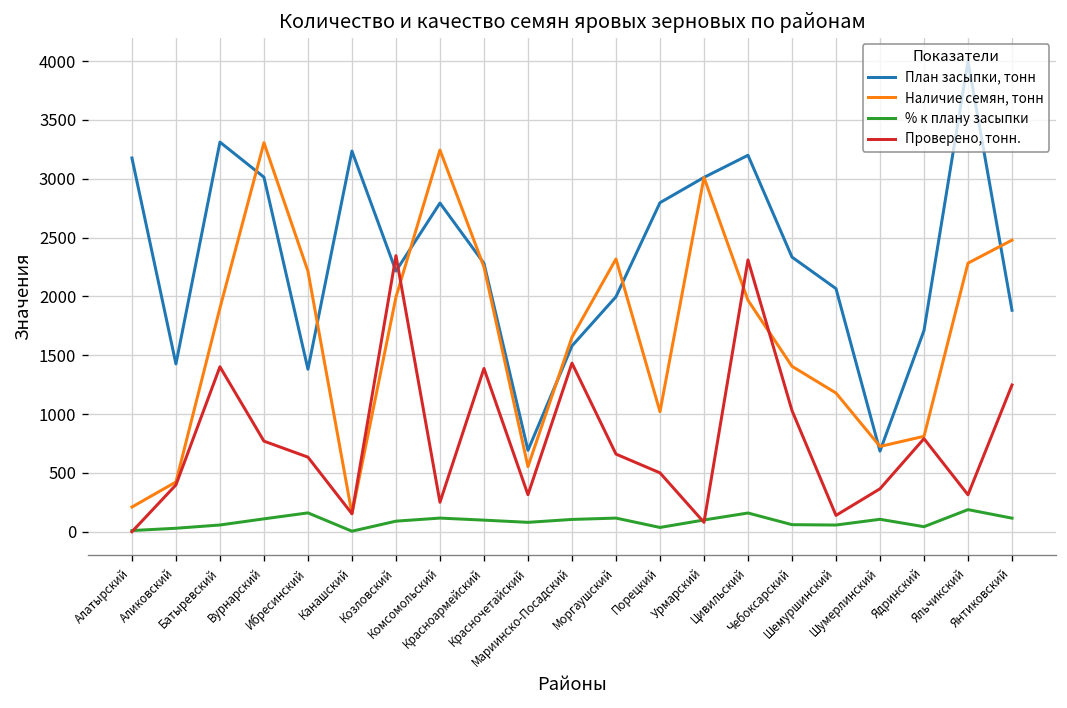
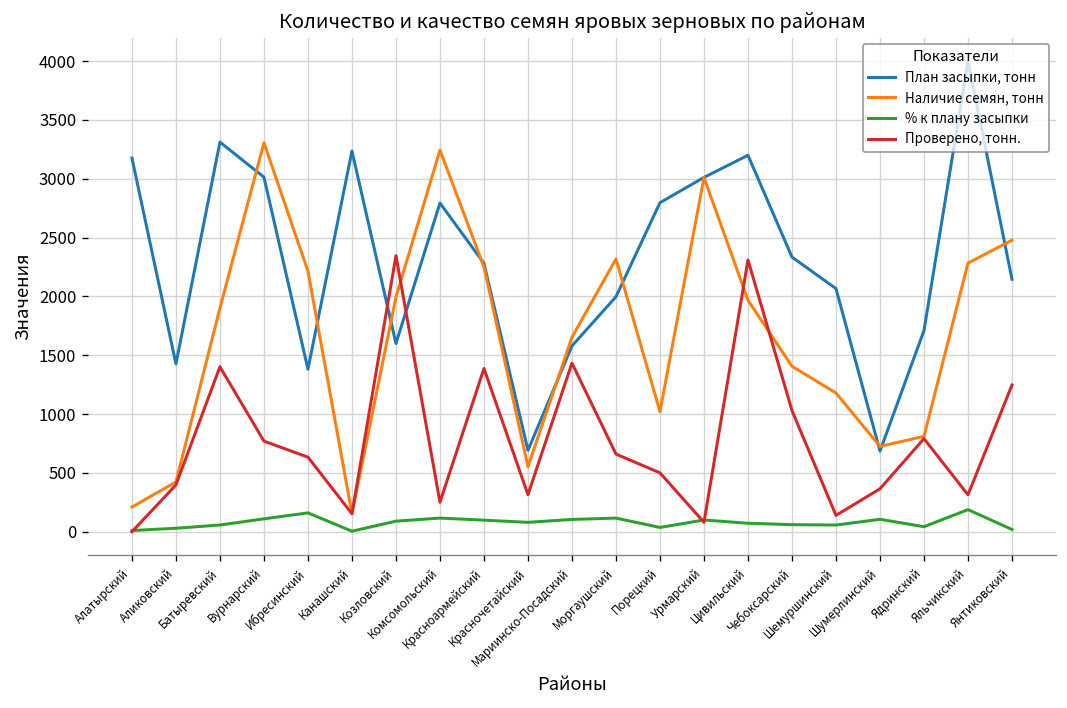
План засыпки, тонн, Козловский: 2200 -> 1600
% к плану засыпки, Цивильский: 200 -> 100
План засыпки, тонн, Янтиковский: 1900 -> 2100
% к плану засыпки, Янтиковский: 100 -> 0
